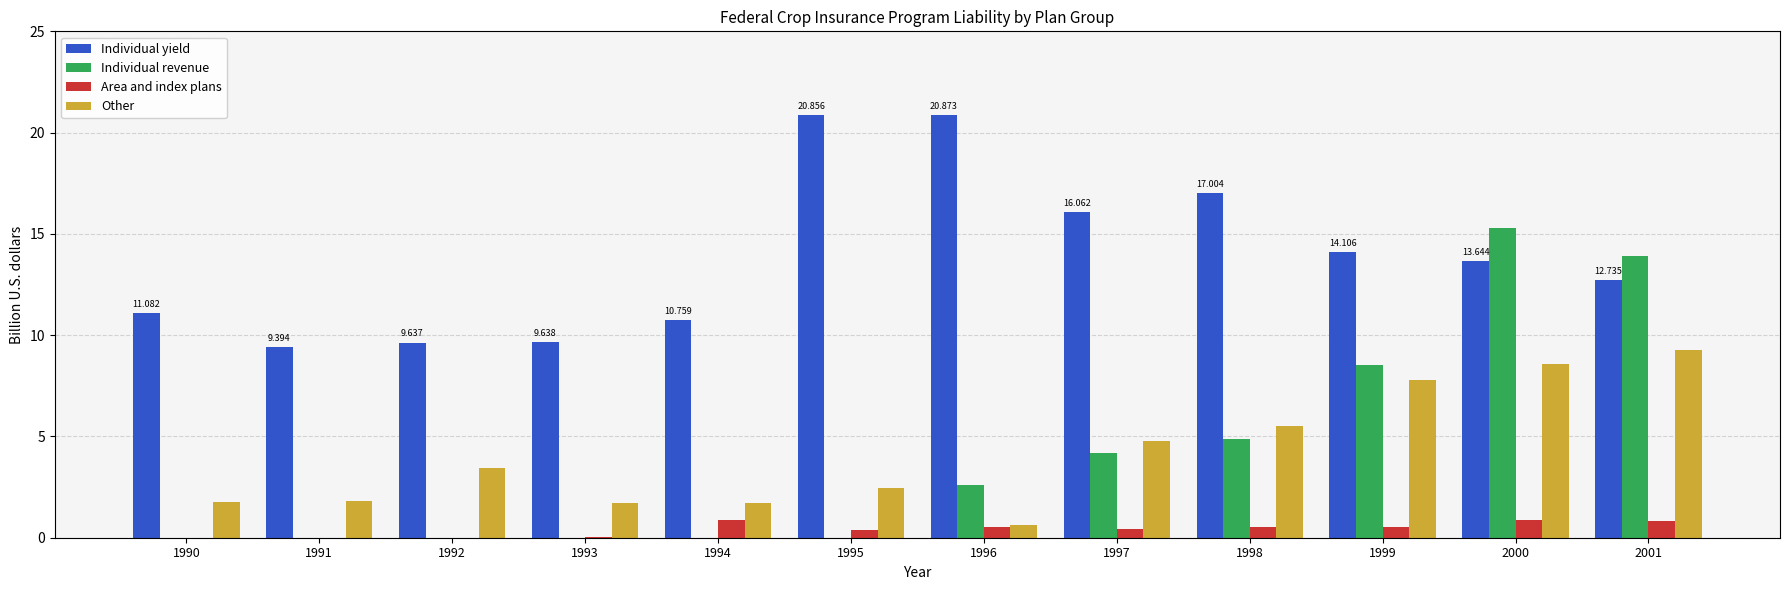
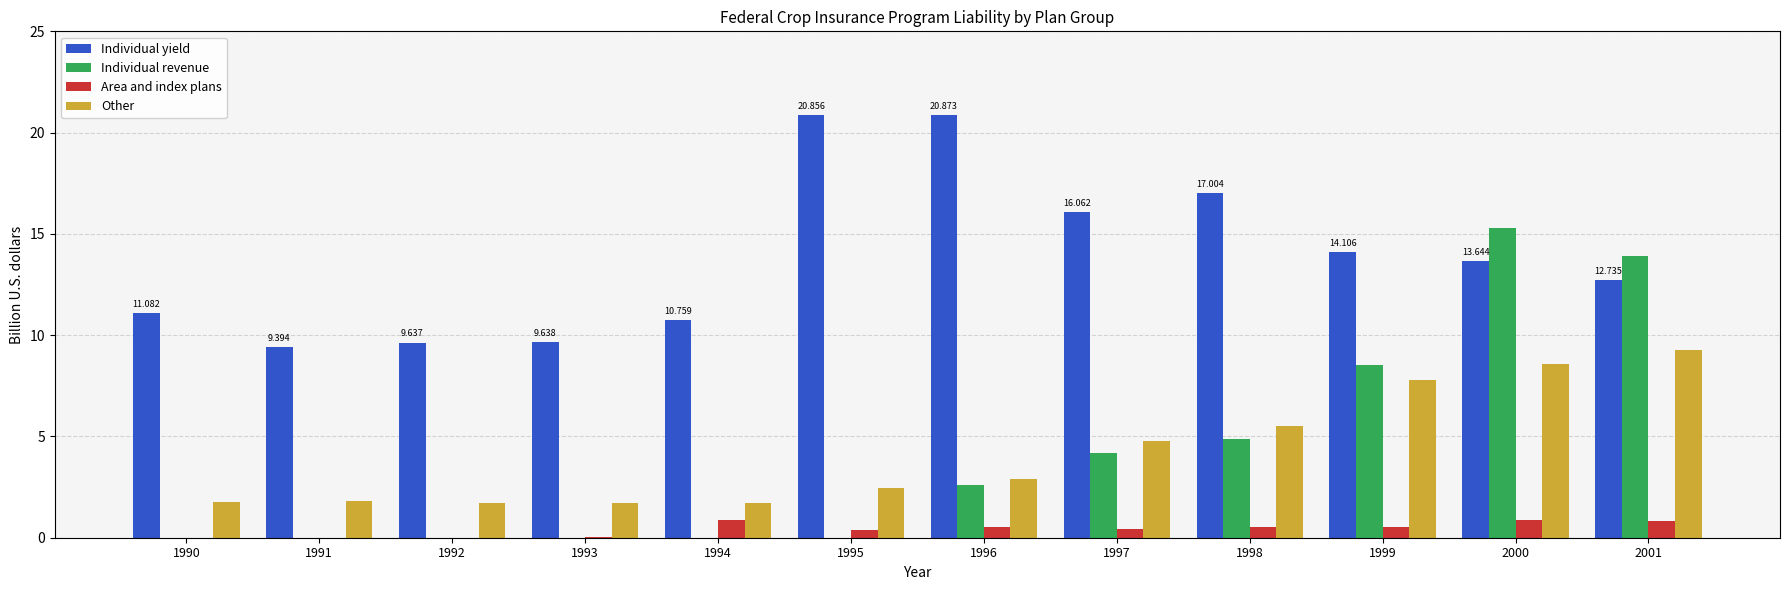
Other, 1992: 3.4 -> 1.7
Other, 1996: 0.6 -> 2.9
